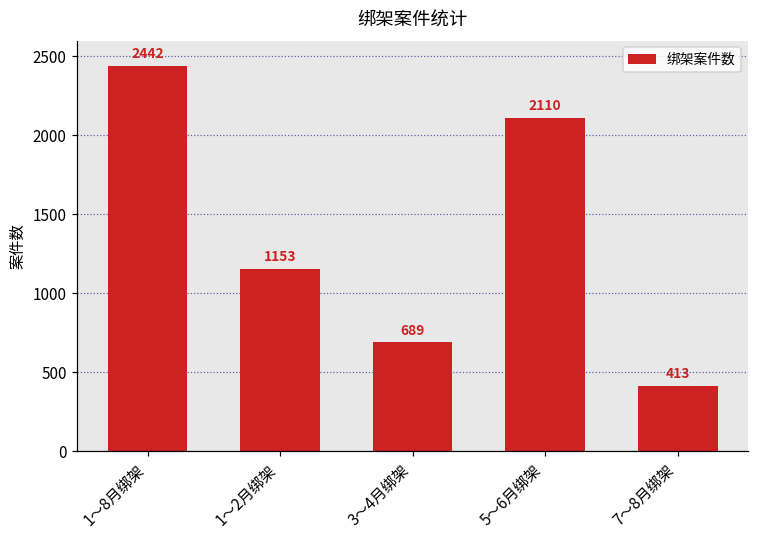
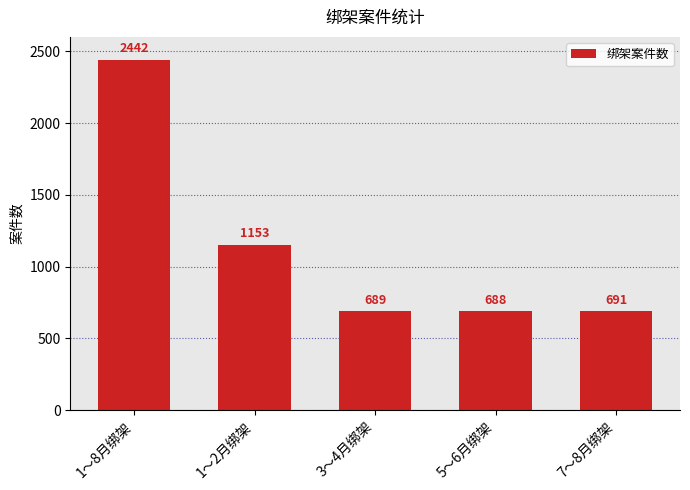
5～6月绑架: 2110 -> 688
7～8月绑架: 413 -> 691
